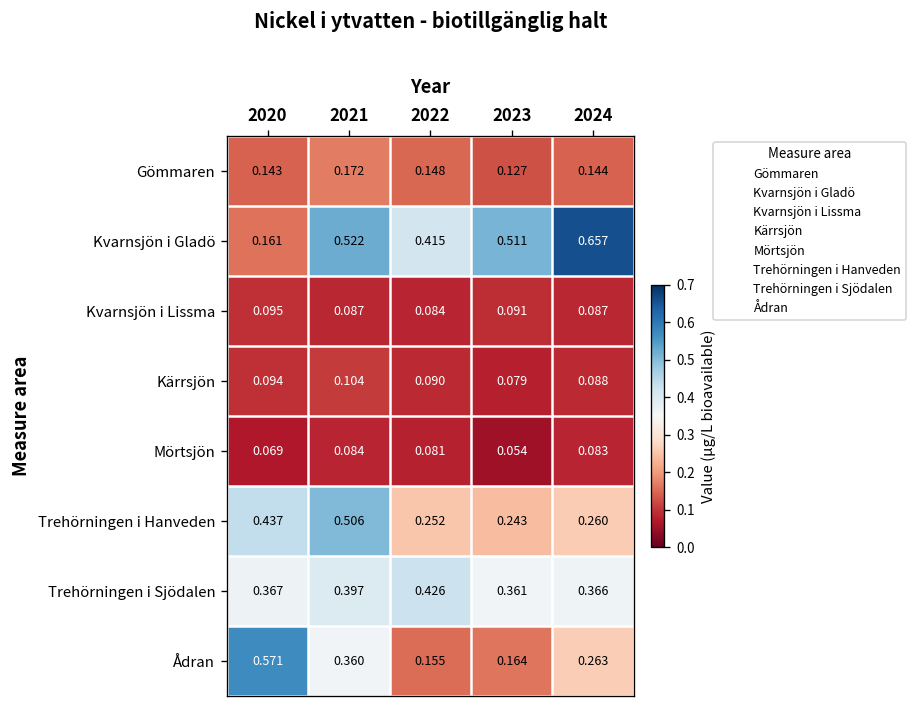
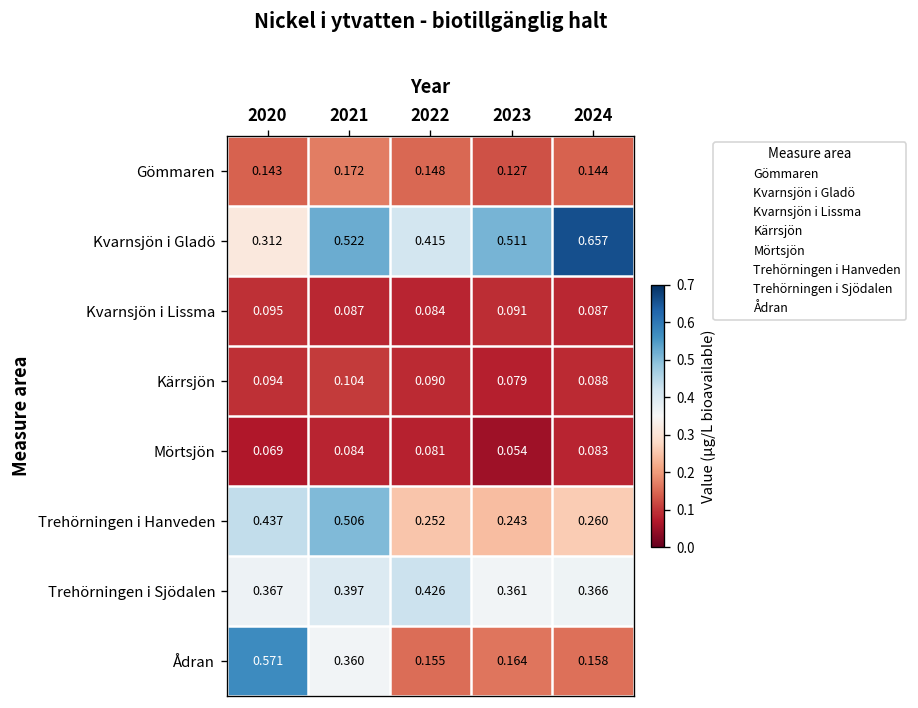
Kvarnsjön i Gladö, 2020: 0.161 -> 0.312
Ådran, 2024: 0.263 -> 0.158
